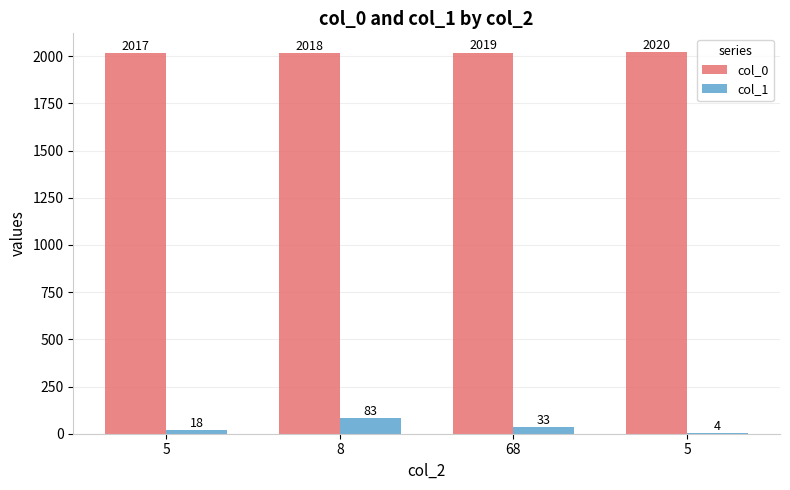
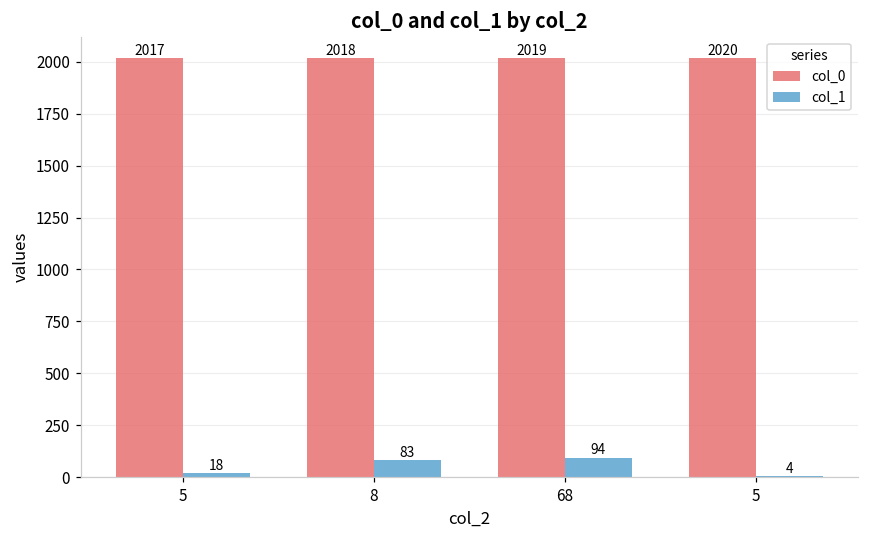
col_1, 68: 33 -> 94
